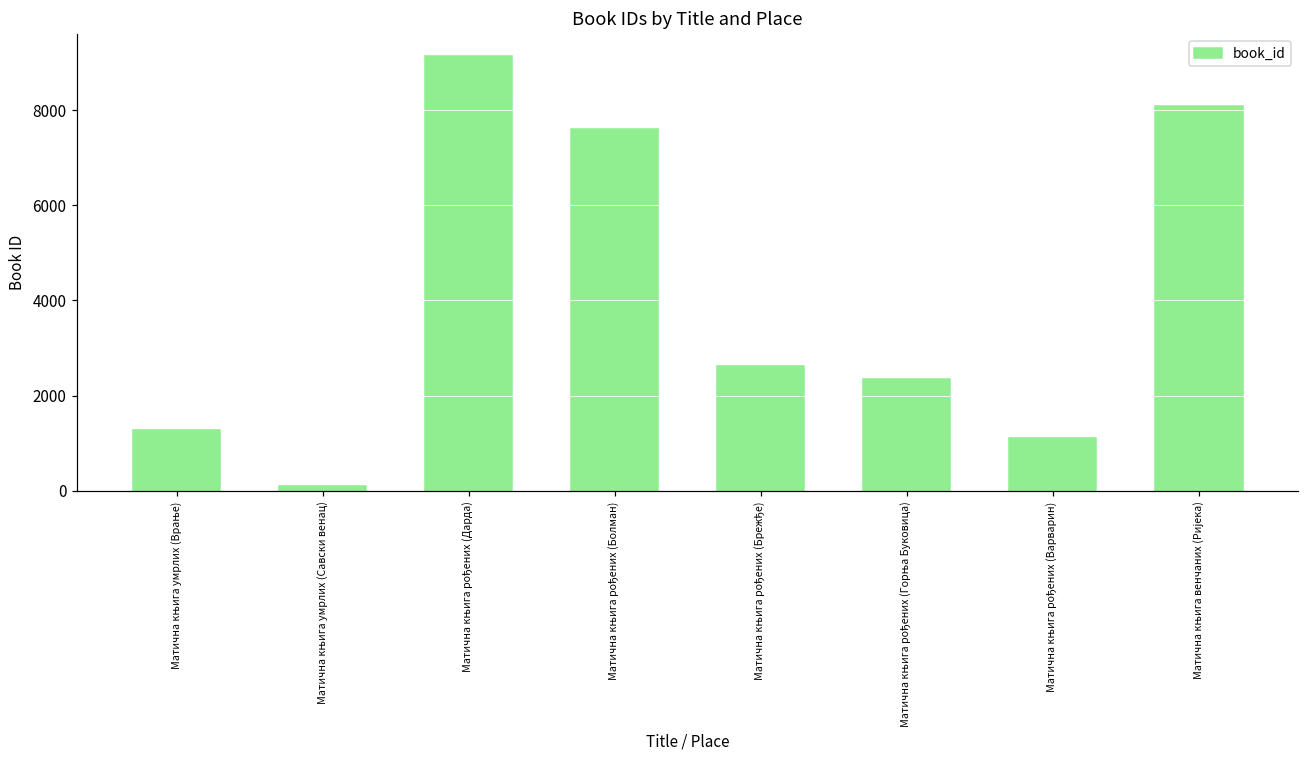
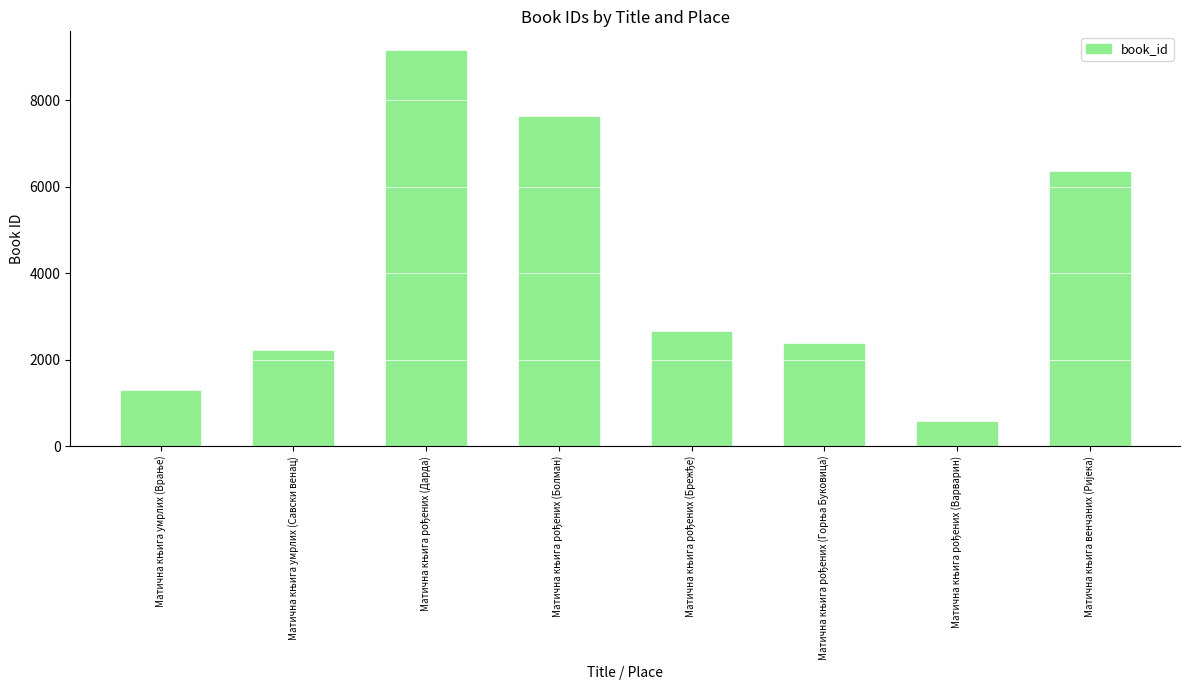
Матична књига умрлих (Савски венац): 100 -> 2200
Матична књига рођених (Варварин): 1100 -> 600
Матична књига венчаних (Ријека): 8100 -> 6300
